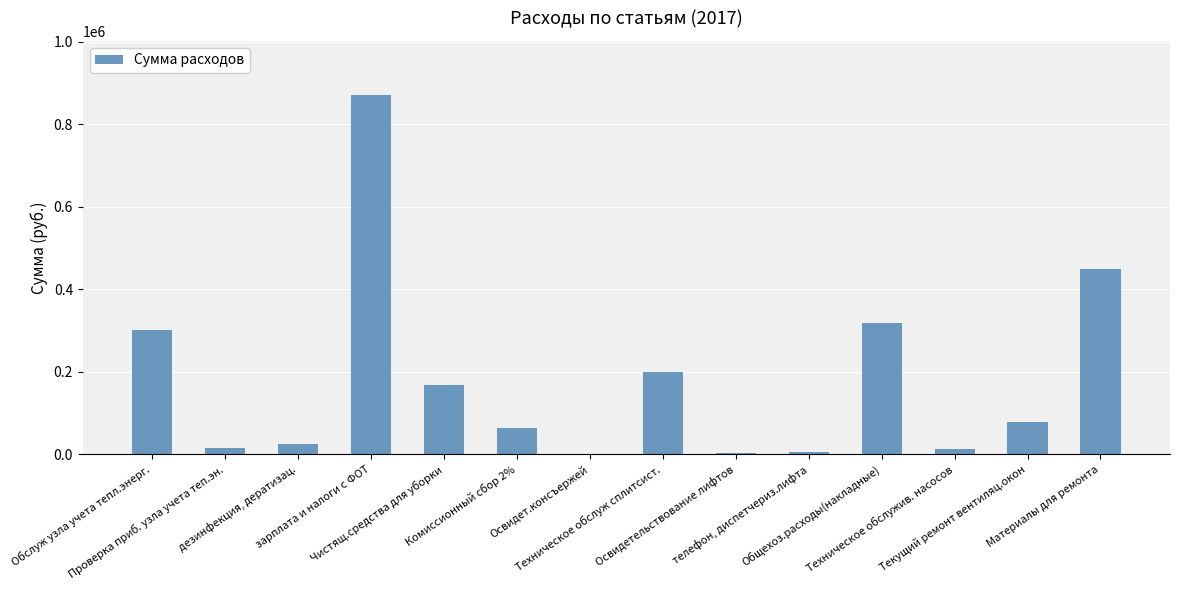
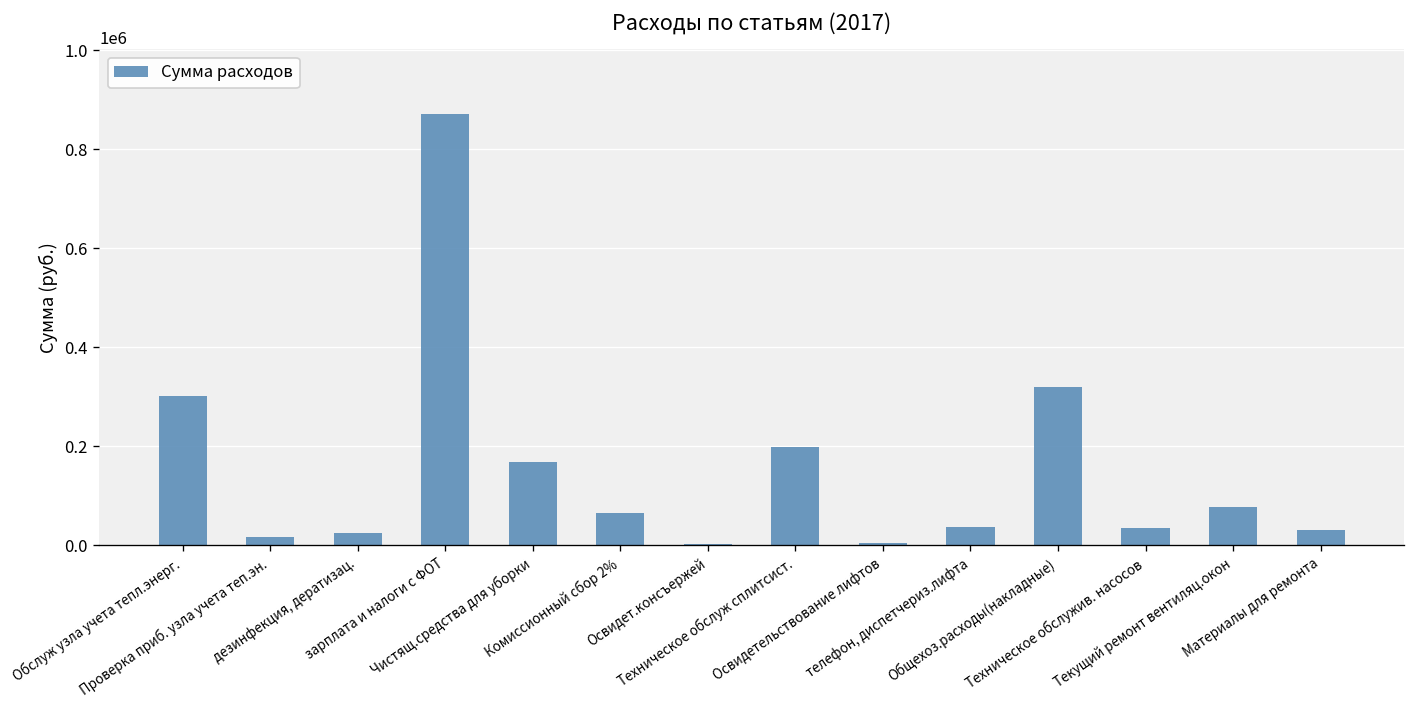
телефон, диспетчериз.лифта: 0 -> 40000
Техническое обслужив. насосов: 10000 -> 30000
Материалы для ремонта: 450000 -> 30000
